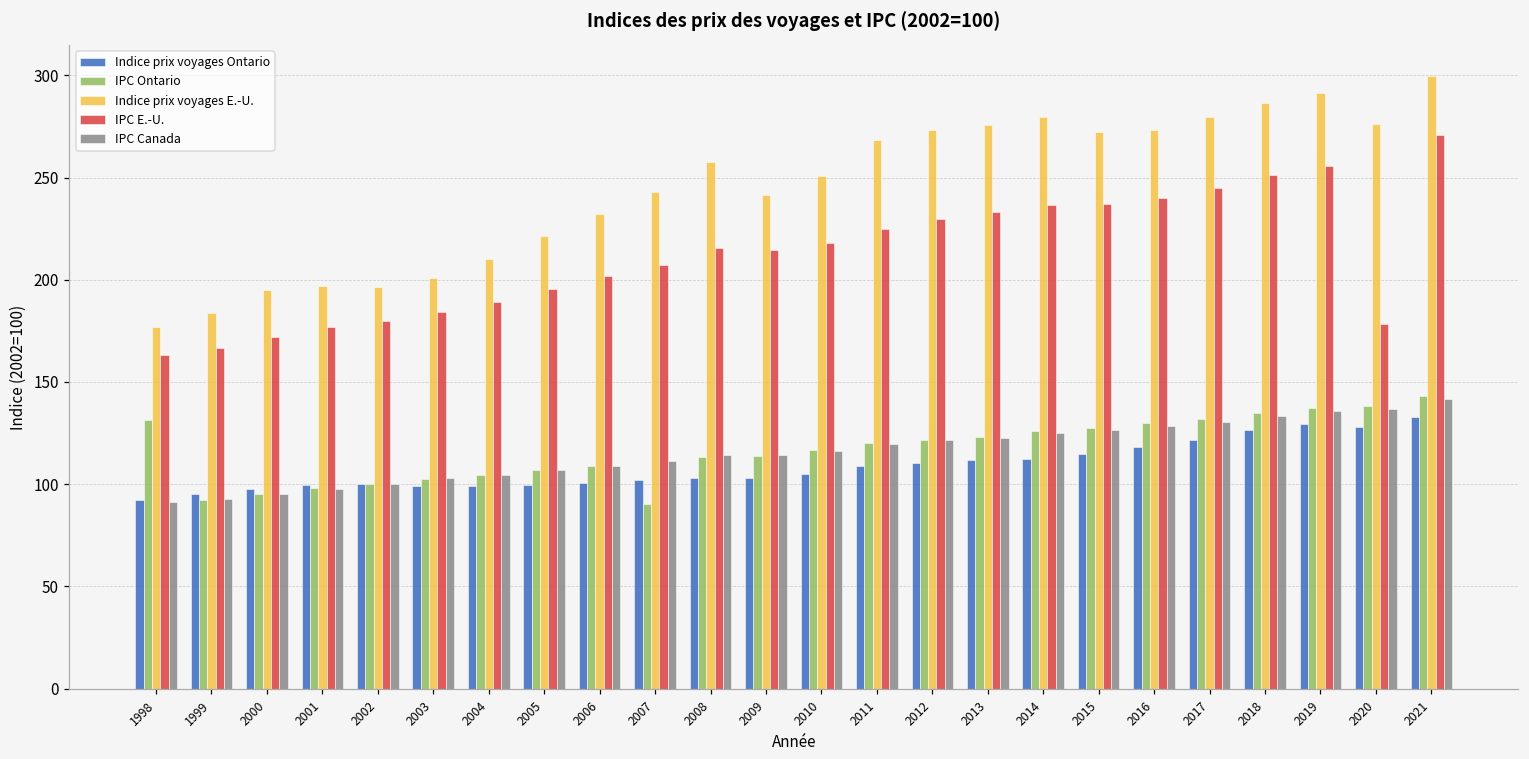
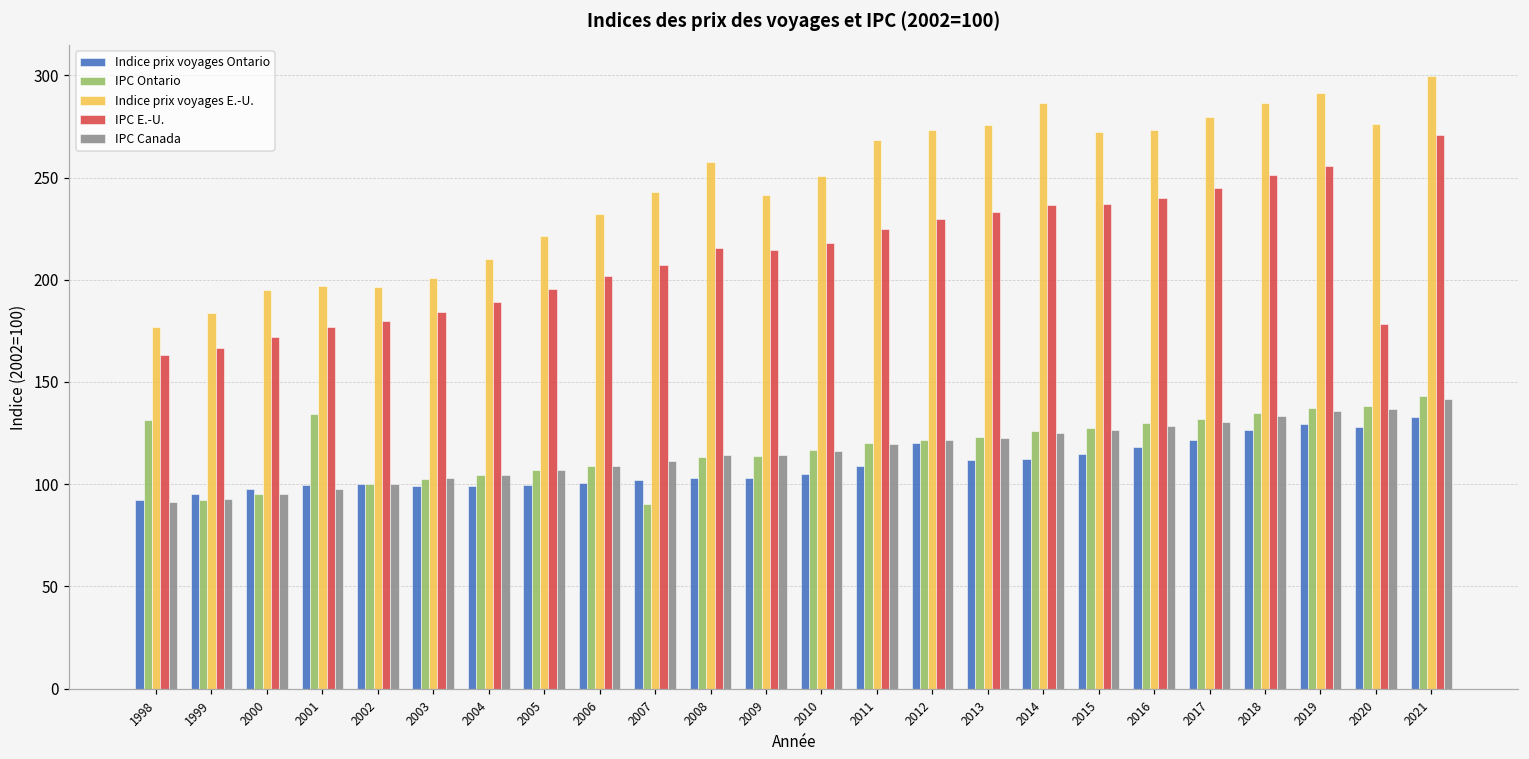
IPC Ontario, 2001: 98 -> 135
Indice prix voyages Ontario, 2012: 110 -> 120
Indice prix voyages E.-U., 2014: 280 -> 287
